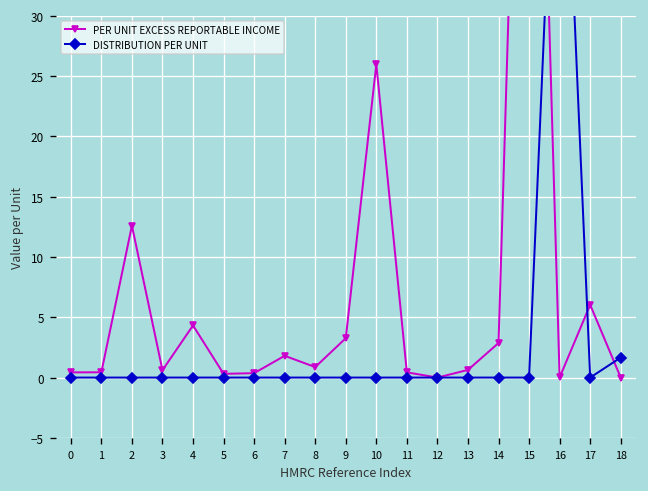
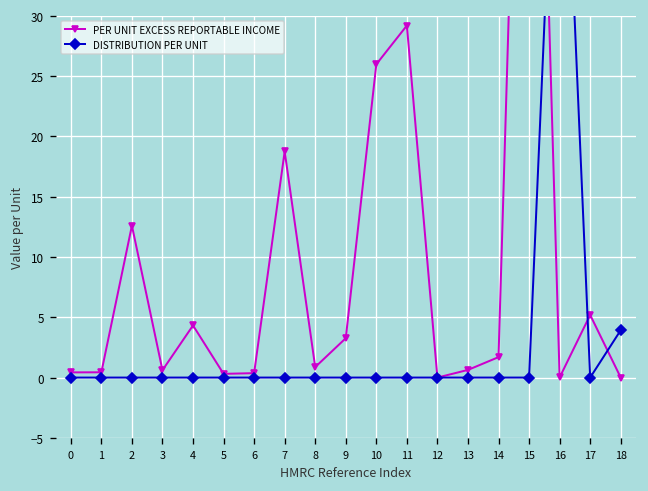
PER UNIT EXCESS REPORTABLE INCOME, 7: 1.8 -> 18.8
PER UNIT EXCESS REPORTABLE INCOME, 11: 0.4 -> 29.2
PER UNIT EXCESS REPORTABLE INCOME, 14: 2.9 -> 1.7
PER UNIT EXCESS REPORTABLE INCOME, 17: 6.0 -> 5.2
DISTRIBUTION PER UNIT, 18: 1.7 -> 3.9
